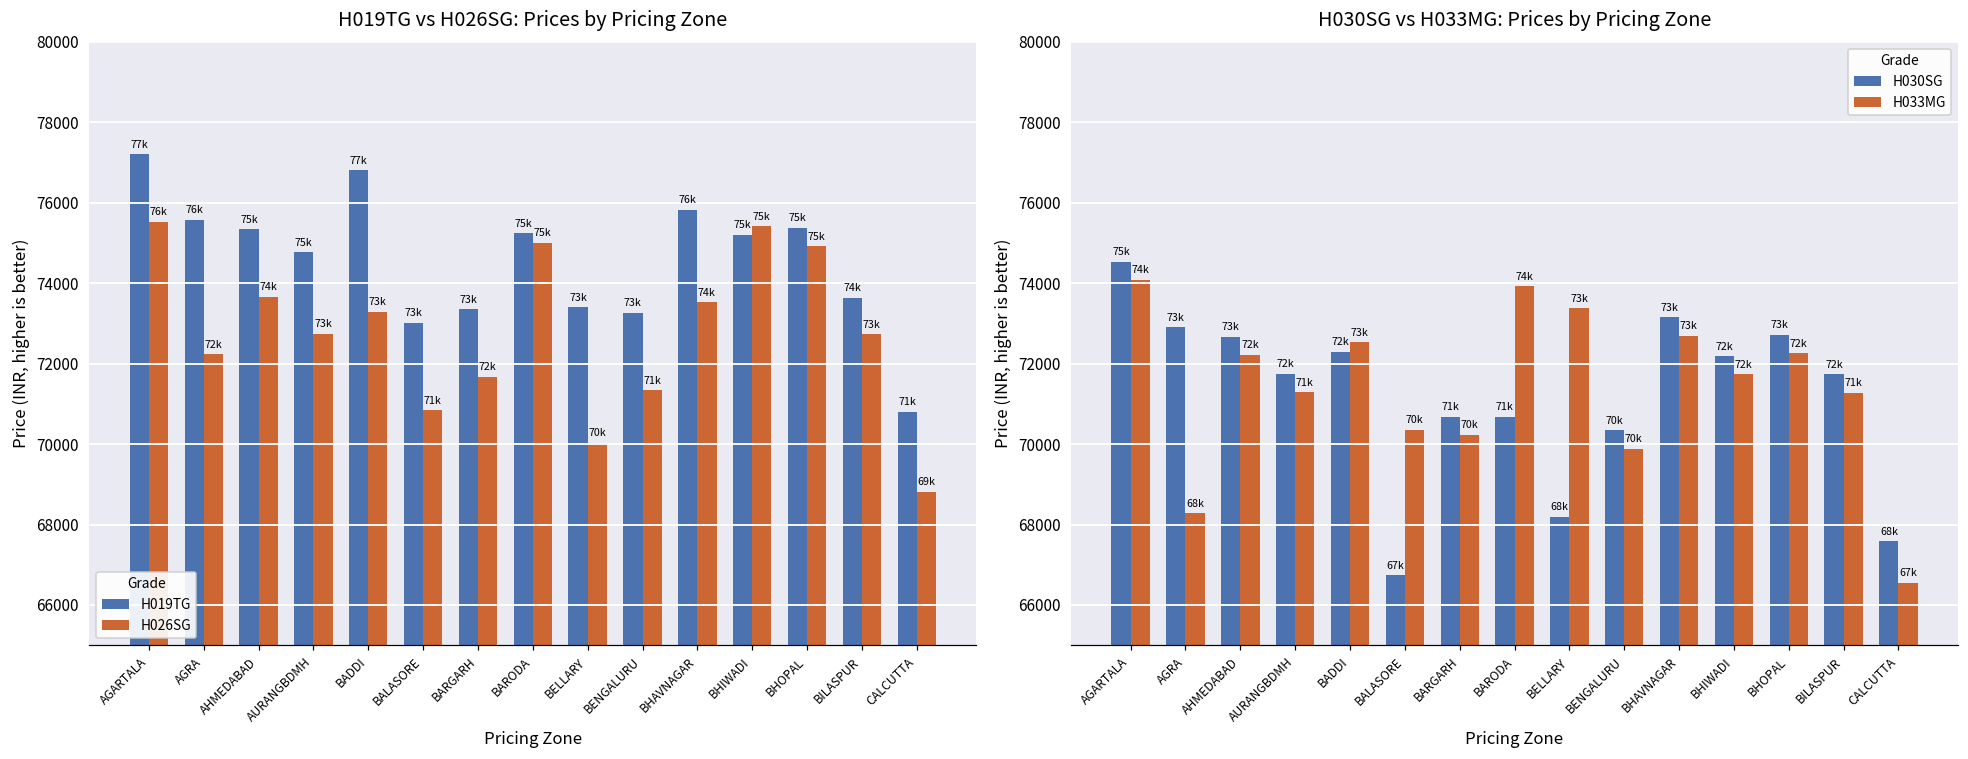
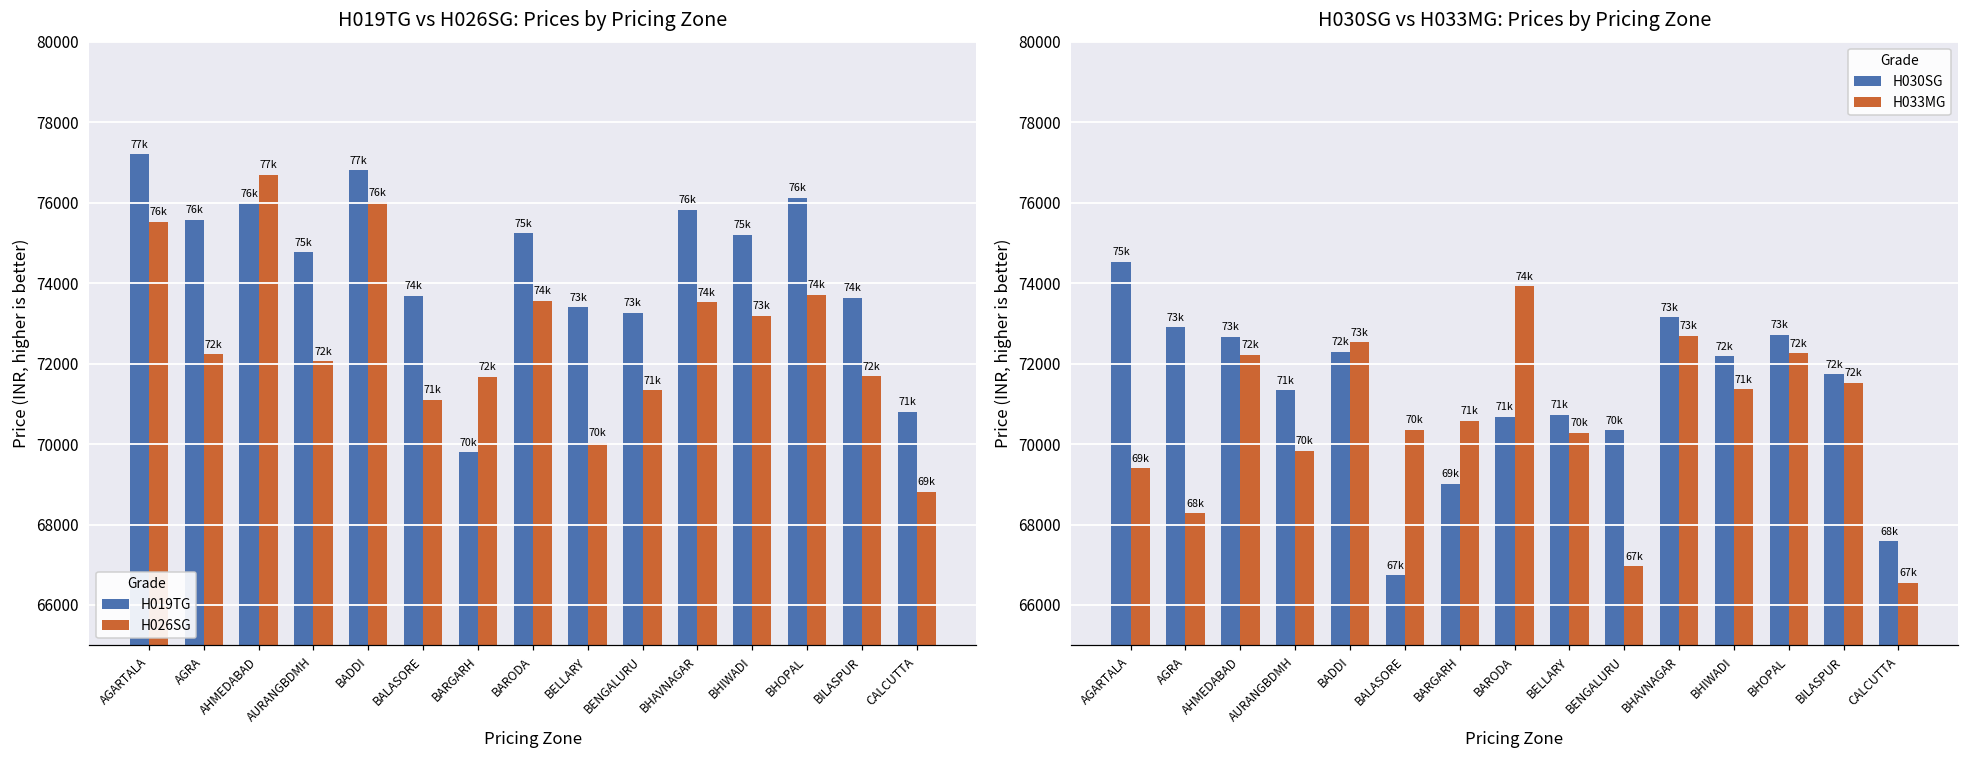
H019TG vs H026SG: Prices by Pricing Zone, H019TG, AHMEDABAD: 75k -> 76k
H019TG vs H026SG: Prices by Pricing Zone, H026SG, AHMEDABAD: 74k -> 77k
H019TG vs H026SG: Prices by Pricing Zone, H026SG, AURANGBDMH: 73k -> 72k
H019TG vs H026SG: Prices by Pricing Zone, H026SG, BADDI: 73k -> 76k
H019TG vs H026SG: Prices by Pricing Zone, H019TG, BALASORE: 73k -> 74k
H019TG vs H026SG: Prices by Pricing Zone, H026SG, BALASORE: 70800 -> 71100
H019TG vs H026SG: Prices by Pricing Zone, H019TG, BARGARH: 73k -> 70k
H019TG vs H026SG: Prices by Pricing Zone, H026SG, BARODA: 75k -> 74k
H019TG vs H026SG: Prices by Pricing Zone, H026SG, BHIWADI: 75k -> 73k
H019TG vs H026SG: Prices by Pricing Zone, H019TG, BHOPAL: 75k -> 76k
H019TG vs H026SG: Prices by Pricing Zone, H026SG, BHOPAL: 75k -> 74k
H019TG vs H026SG: Prices by Pricing Zone, H026SG, BILASPUR: 73k -> 72k
H030SG vs H033MG: Prices by Pricing Zone, H033MG, AGARTALA: 74k -> 69k
H030SG vs H033MG: Prices by Pricing Zone, H030SG, AURANGBDMH: 72k -> 71k
H030SG vs H033MG: Prices by Pricing Zone, H033MG, AURANGBDMH: 71k -> 70k
H030SG vs H033MG: Prices by Pricing Zone, H030SG, BARGARH: 71k -> 69k
H030SG vs H033MG: Prices by Pricing Zone, H033MG, BARGARH: 70k -> 71k
H030SG vs H033MG: Prices by Pricing Zone, H030SG, BELLARY: 68k -> 71k
H030SG vs H033MG: Prices by Pricing Zone, H033MG, BELLARY: 73k -> 70k
H030SG vs H033MG: Prices by Pricing Zone, H033MG, BENGALURU: 70k -> 67k
H030SG vs H033MG: Prices by Pricing Zone, H033MG, BHIWADI: 72k -> 71k
H030SG vs H033MG: Prices by Pricing Zone, H033MG, BILASPUR: 71k -> 72k
